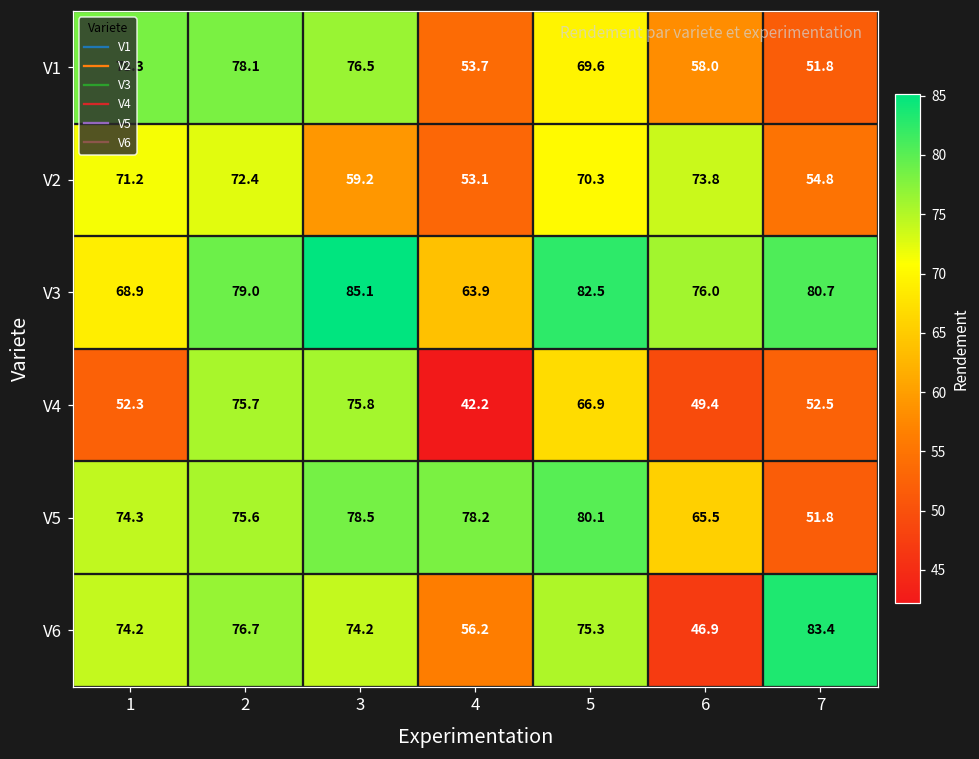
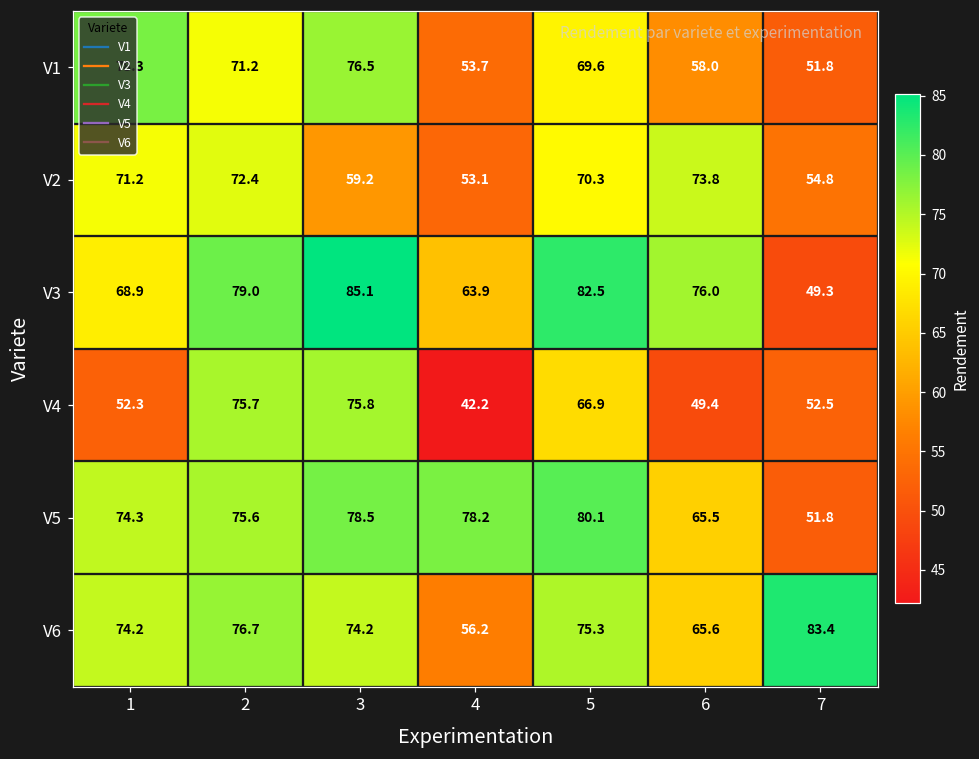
V1, 2: 78.1 -> 71.2
V3, 7: 80.7 -> 49.3
V6, 6: 46.9 -> 65.6
